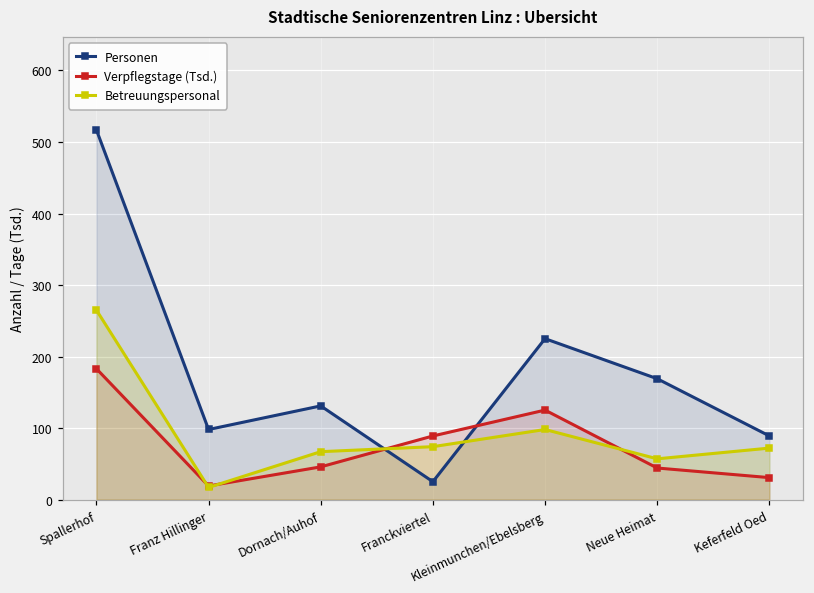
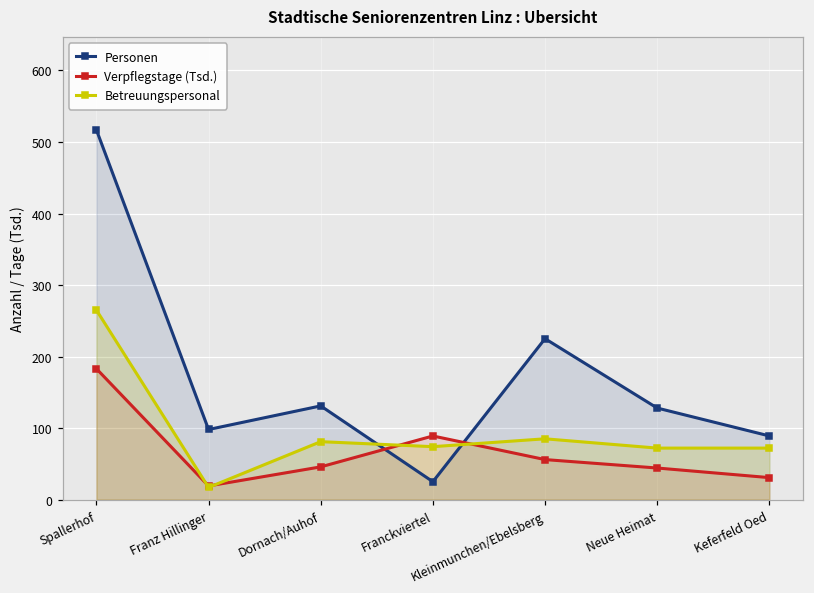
Betreuungspersonal, Dornach/Auhof: 70 -> 80
Verpflegstage (Tsd.), Kleinmunchen/Ebelsberg: 130 -> 60
Betreuungspersonal, Kleinmunchen/Ebelsberg: 100 -> 90
Personen, Neue Heimat: 170 -> 130
Betreuungspersonal, Neue Heimat: 60 -> 70
